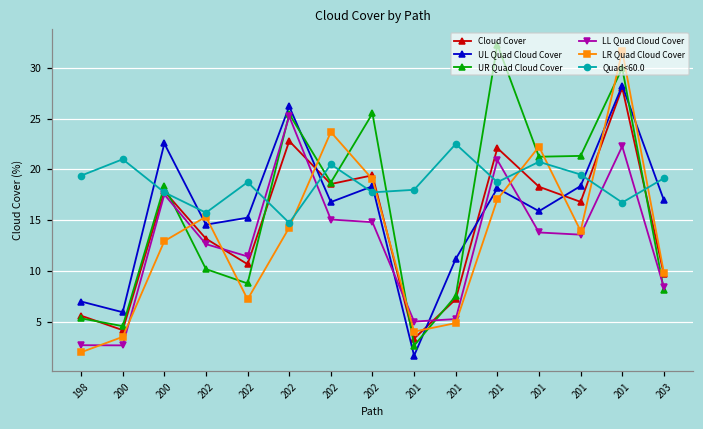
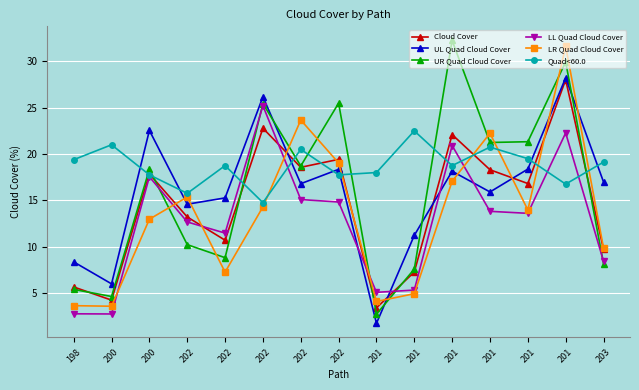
UL Quad Cloud Cover, 198: 7 -> 8
LR Quad Cloud Cover, 198: 2 -> 4
